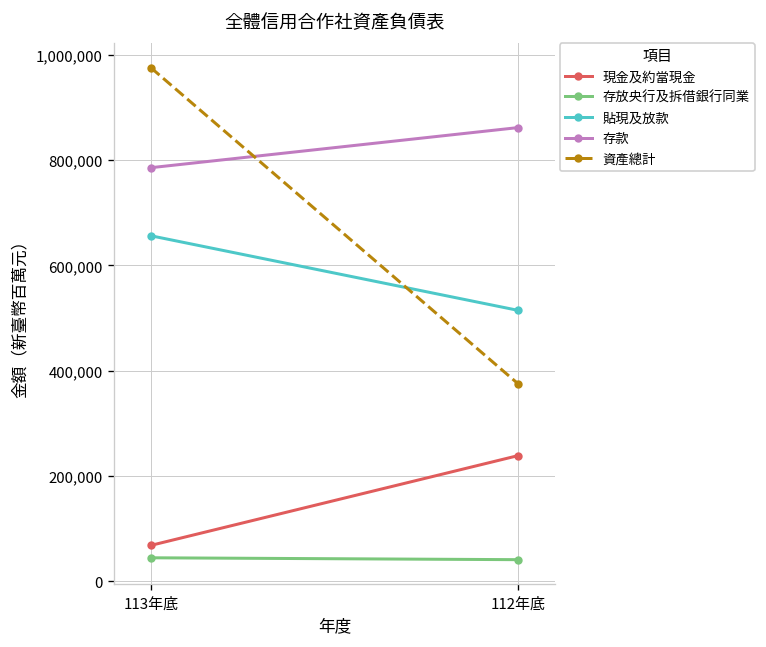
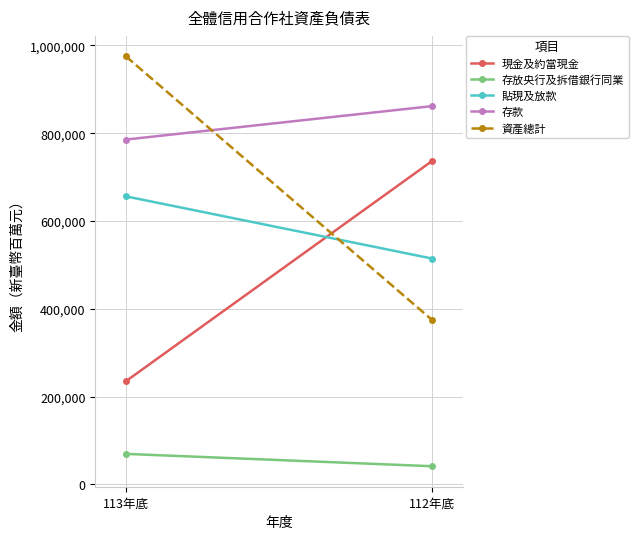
現金及約當現金, 113年底: 70,000 -> 230,000
存放央行及拆借銀行同業, 113年底: 40,000 -> 70,000
現金及約當現金, 112年底: 240,000 -> 740,000
